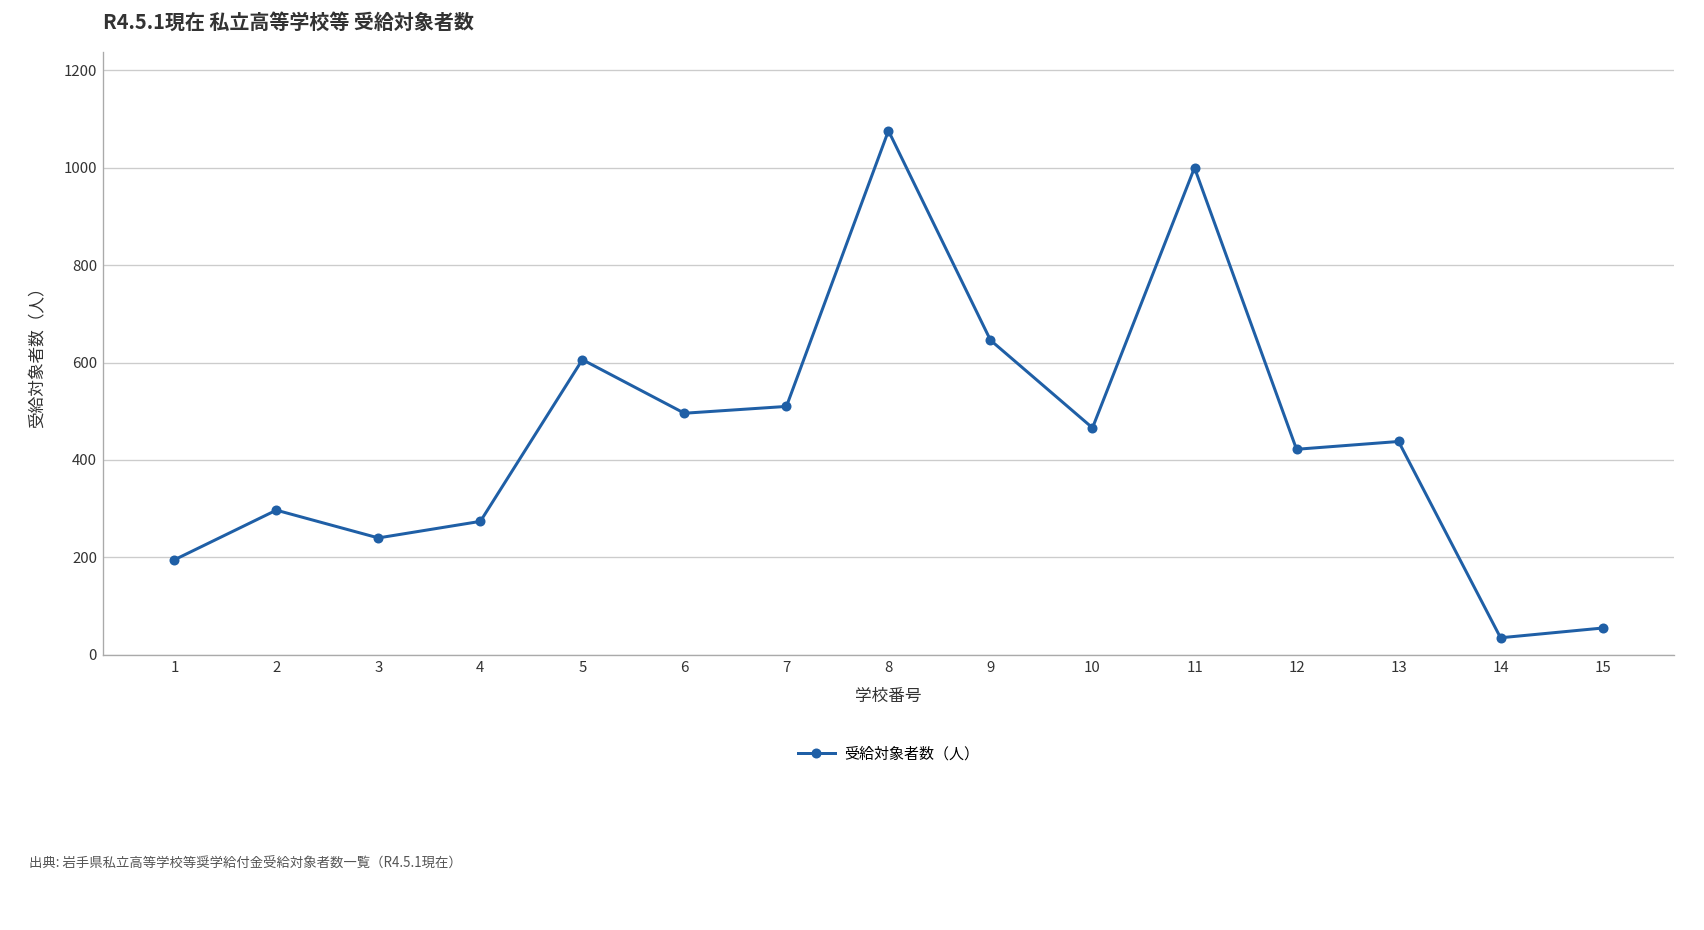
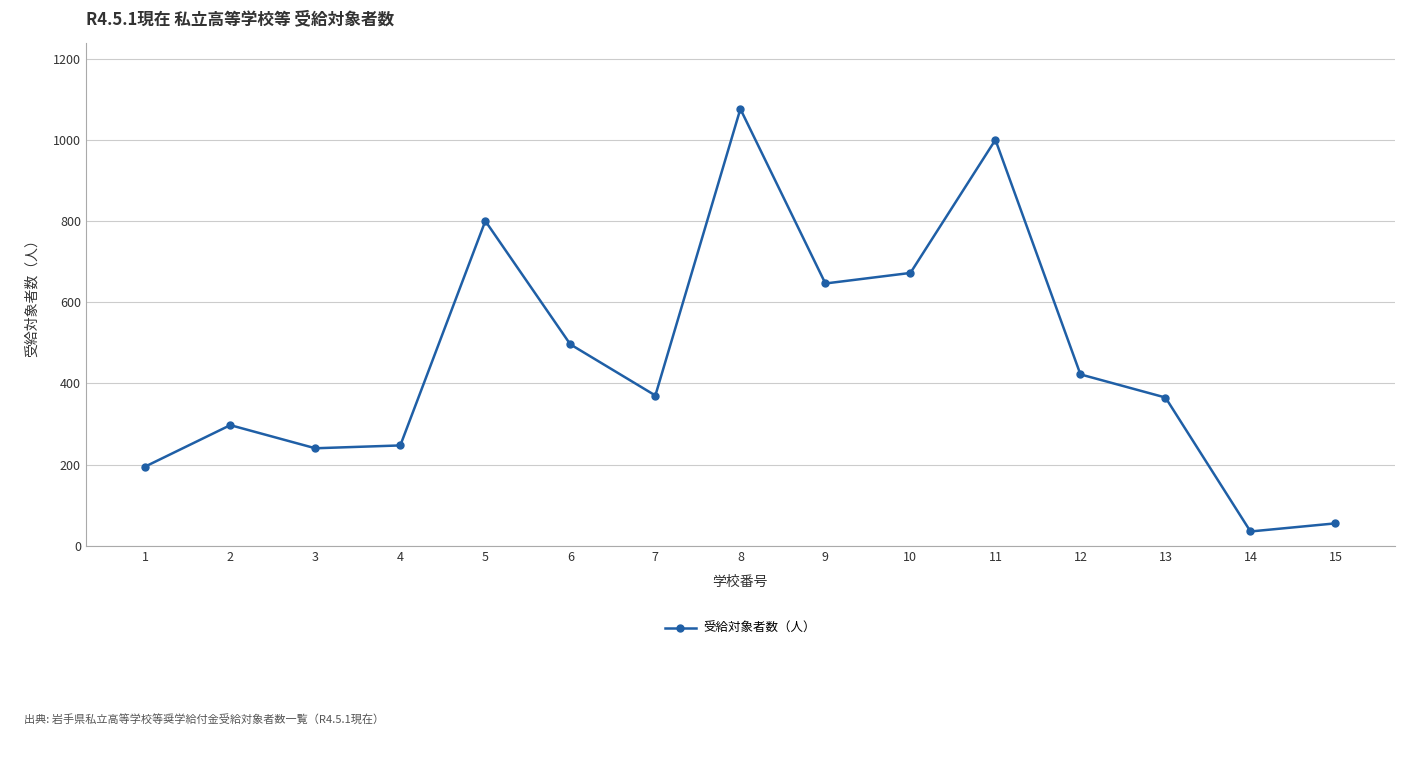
4: 270 -> 250
5: 610 -> 800
7: 510 -> 370
10: 470 -> 670
13: 440 -> 370
